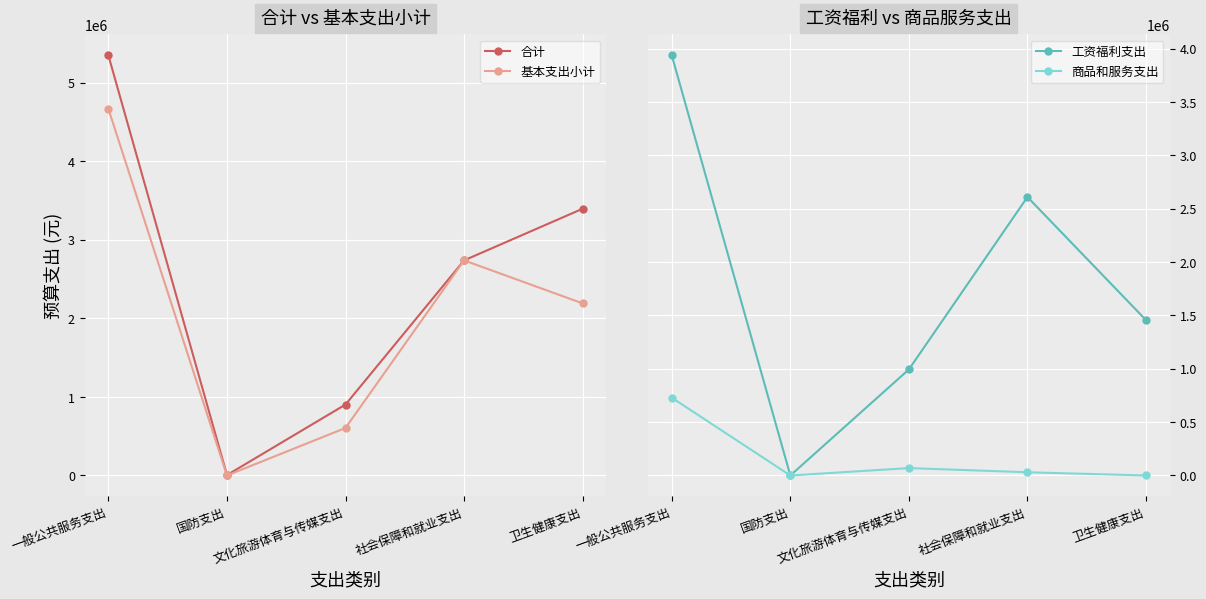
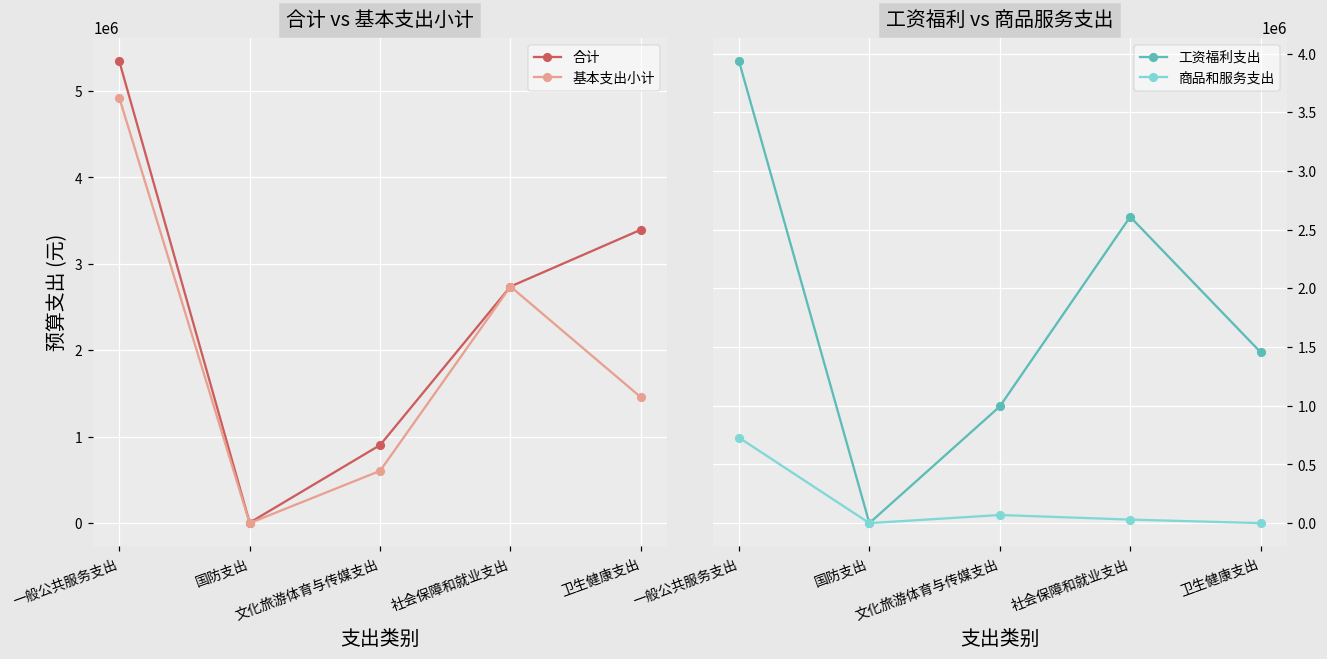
合计 vs 基本支出小计, 基本支出小计, 一般公共服务支出: 4700000 -> 4900000
合计 vs 基本支出小计, 基本支出小计, 卫生健康支出: 2200000 -> 1500000
